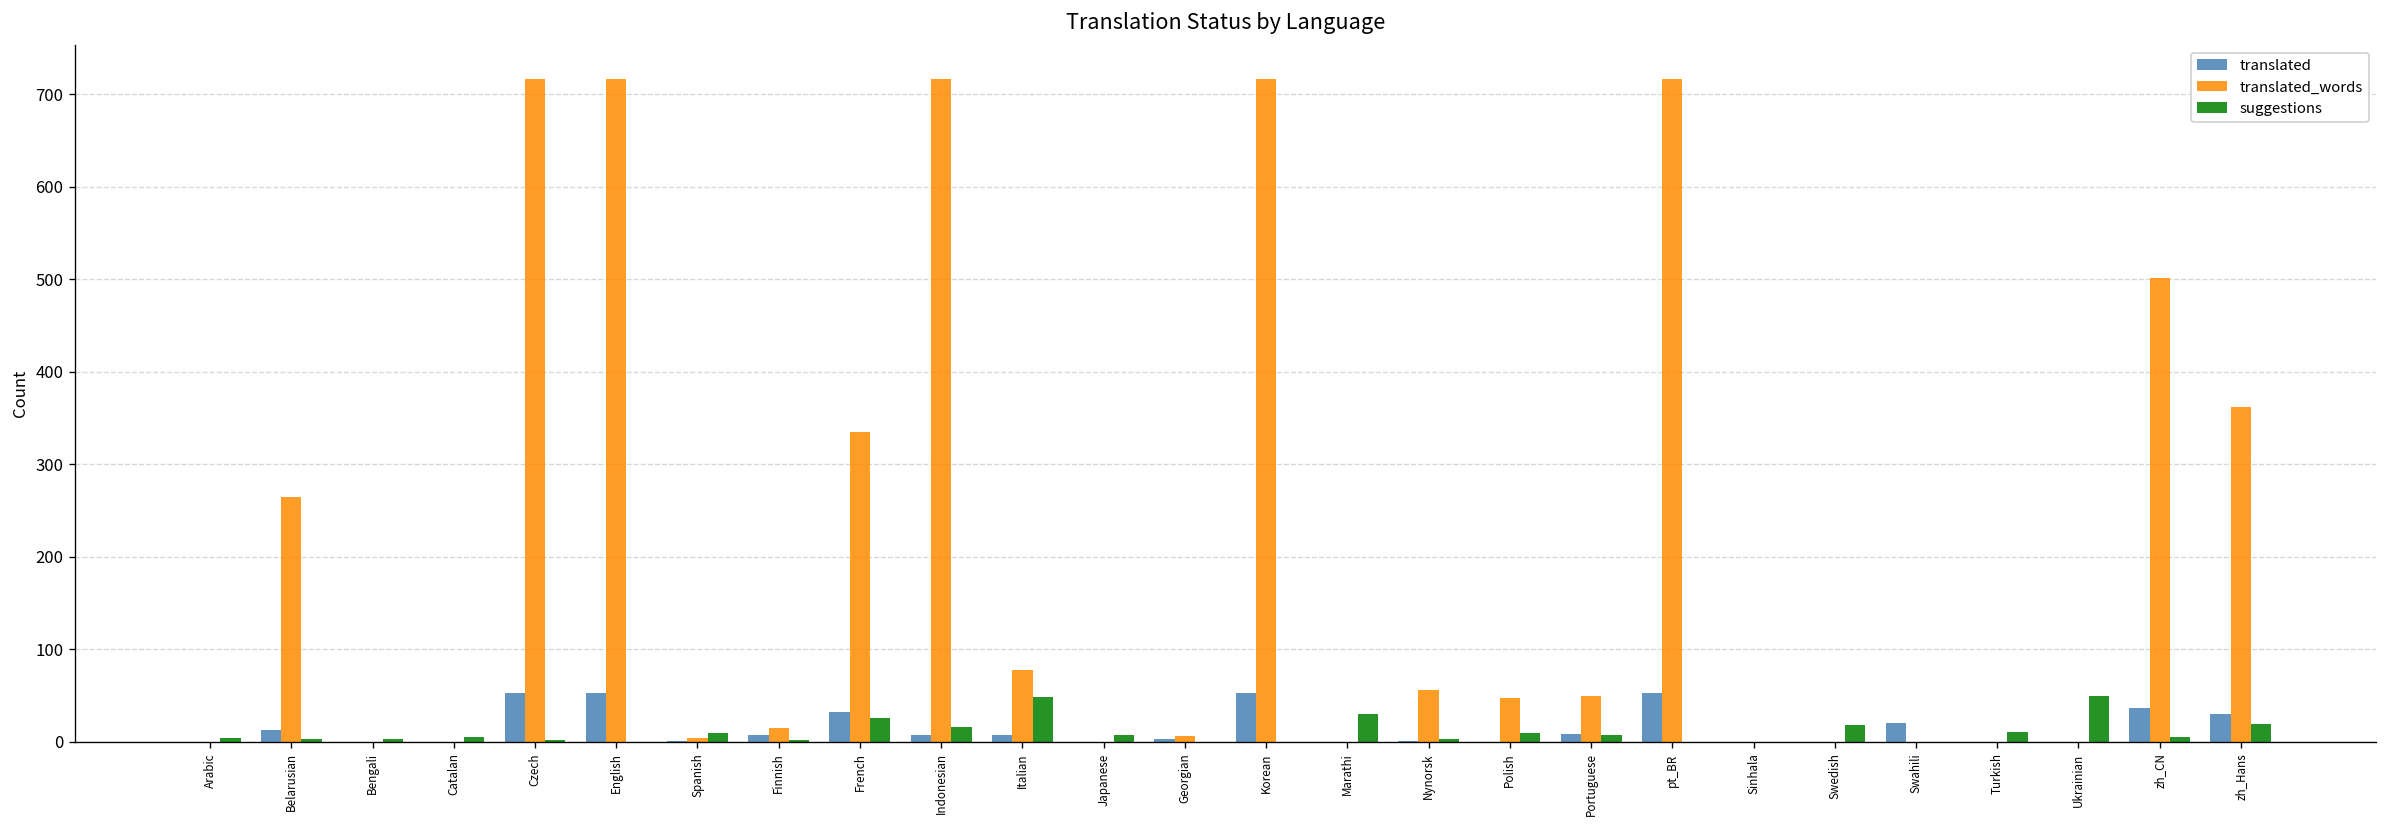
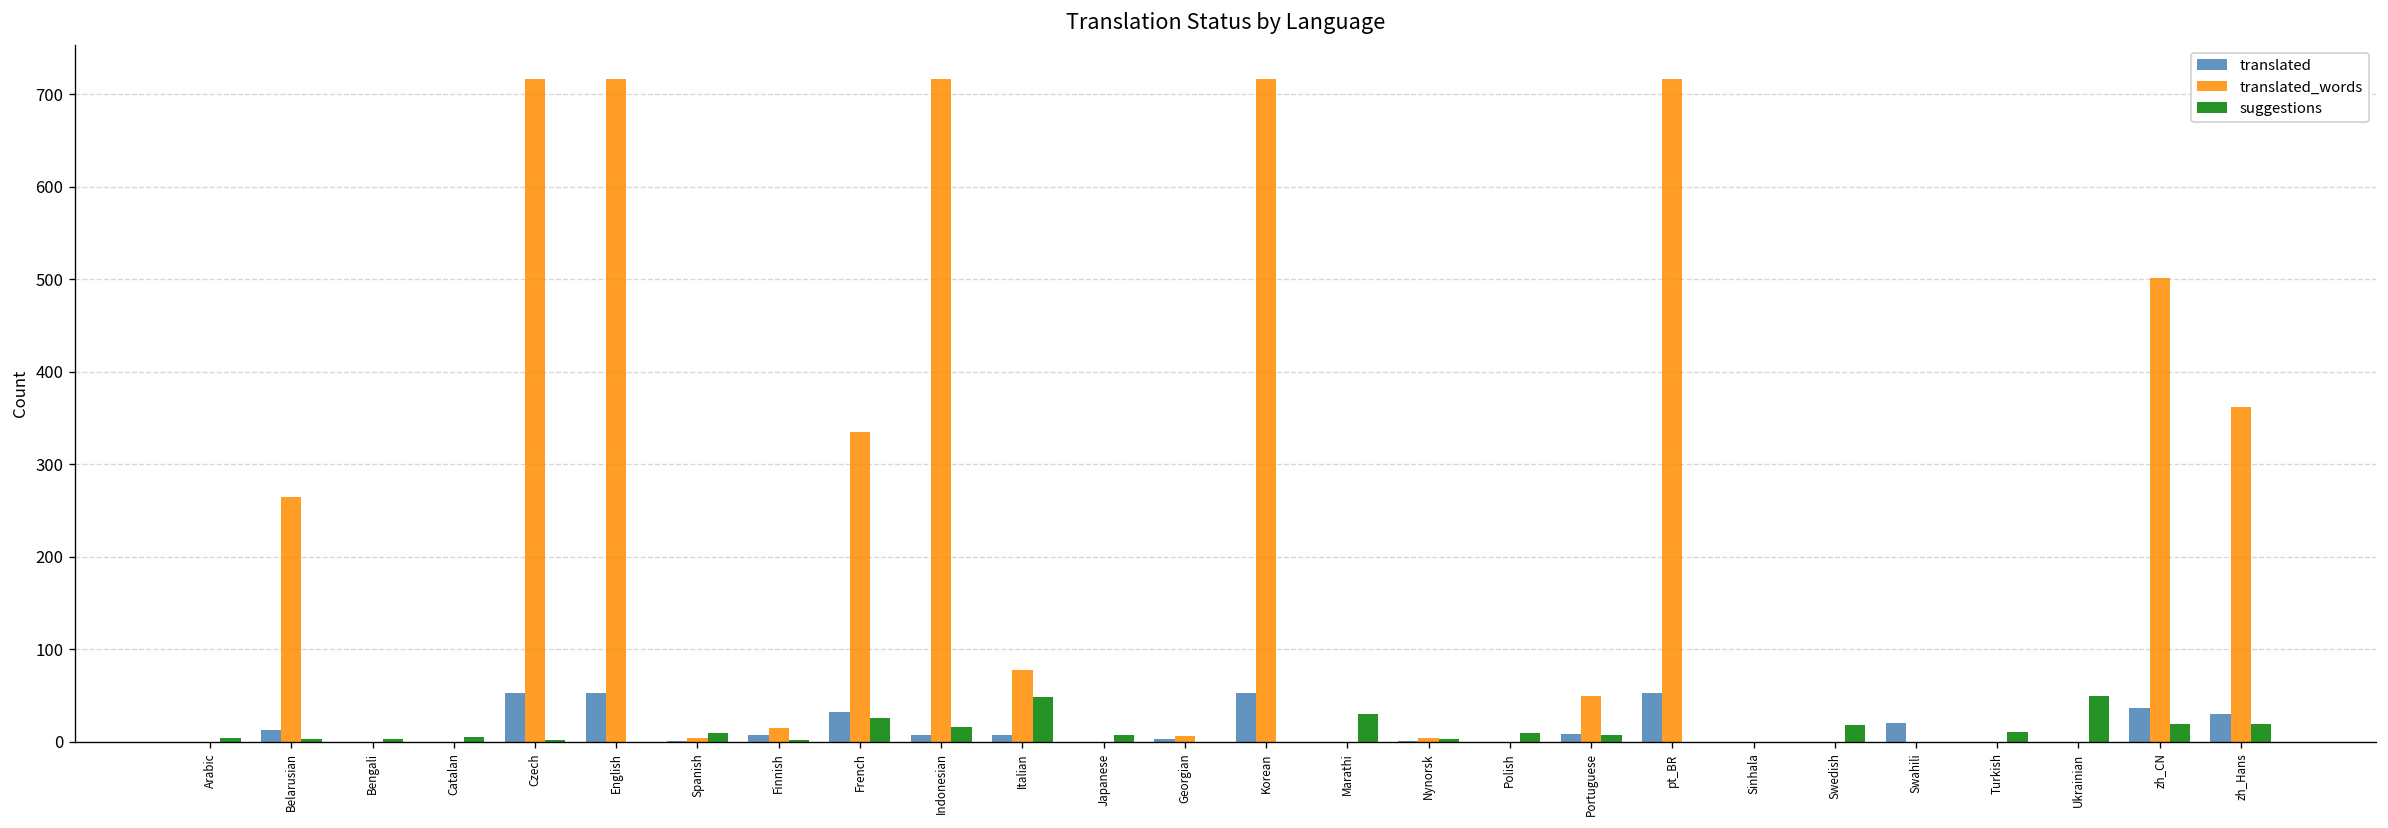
translated_words, Nynorsk: 60 -> 0
translated_words, Polish: 50 -> 0
suggestions, zh_CN: 10 -> 20
